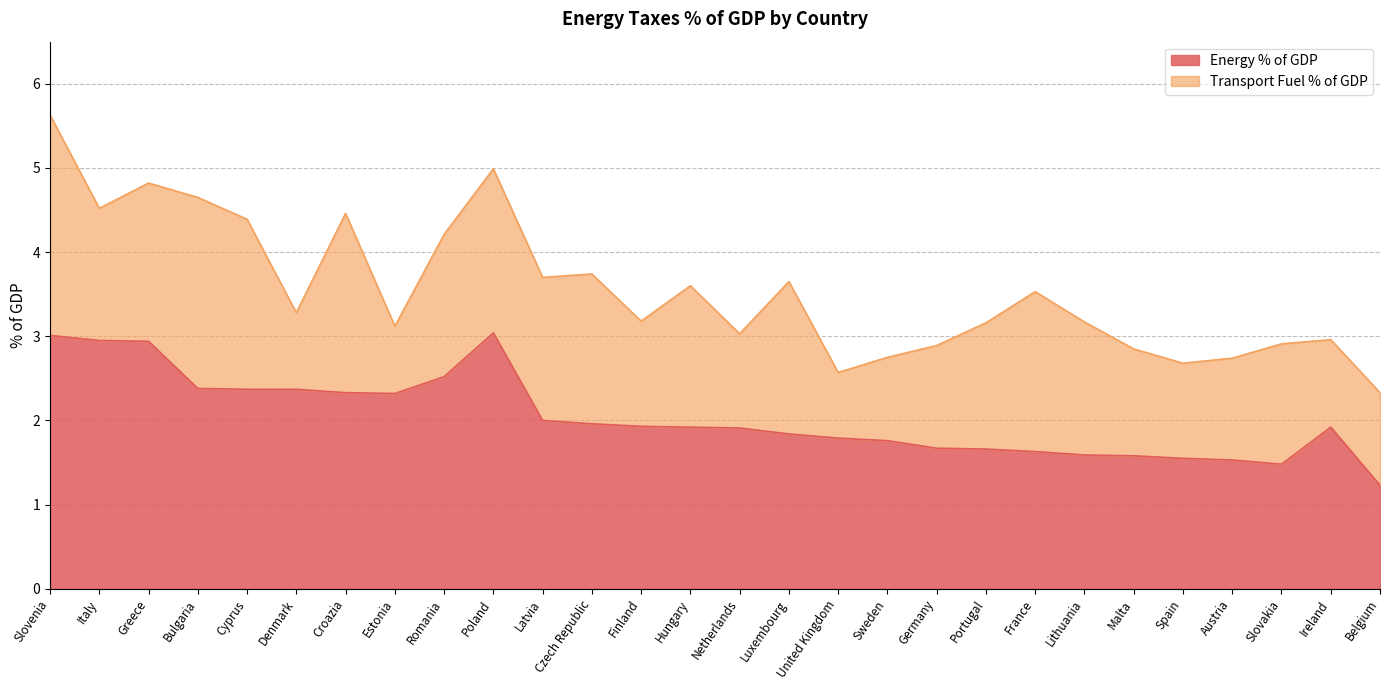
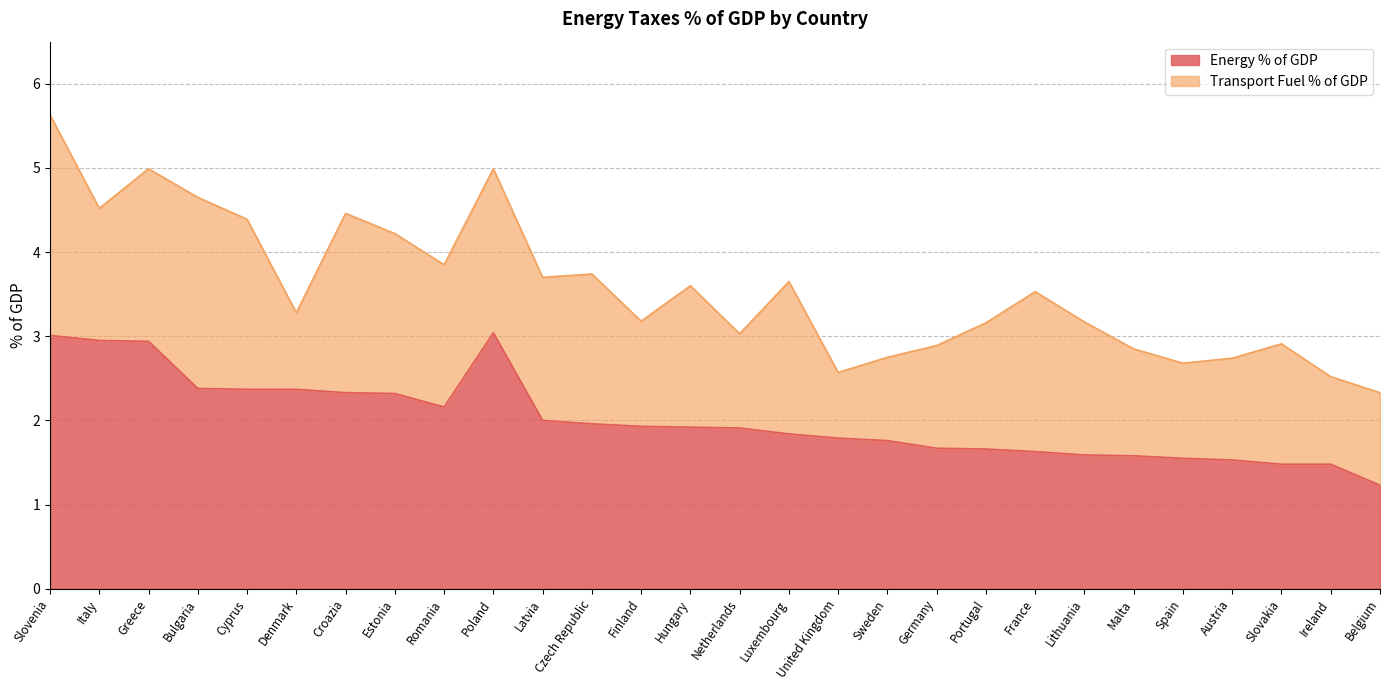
Transport Fuel % of GDP, Greece: 1.9 -> 2.1
Transport Fuel % of GDP, Estonia: 0.8 -> 1.9
Energy % of GDP, Romania: 2.5 -> 2.2
Energy % of GDP, Ireland: 1.9 -> 1.5
